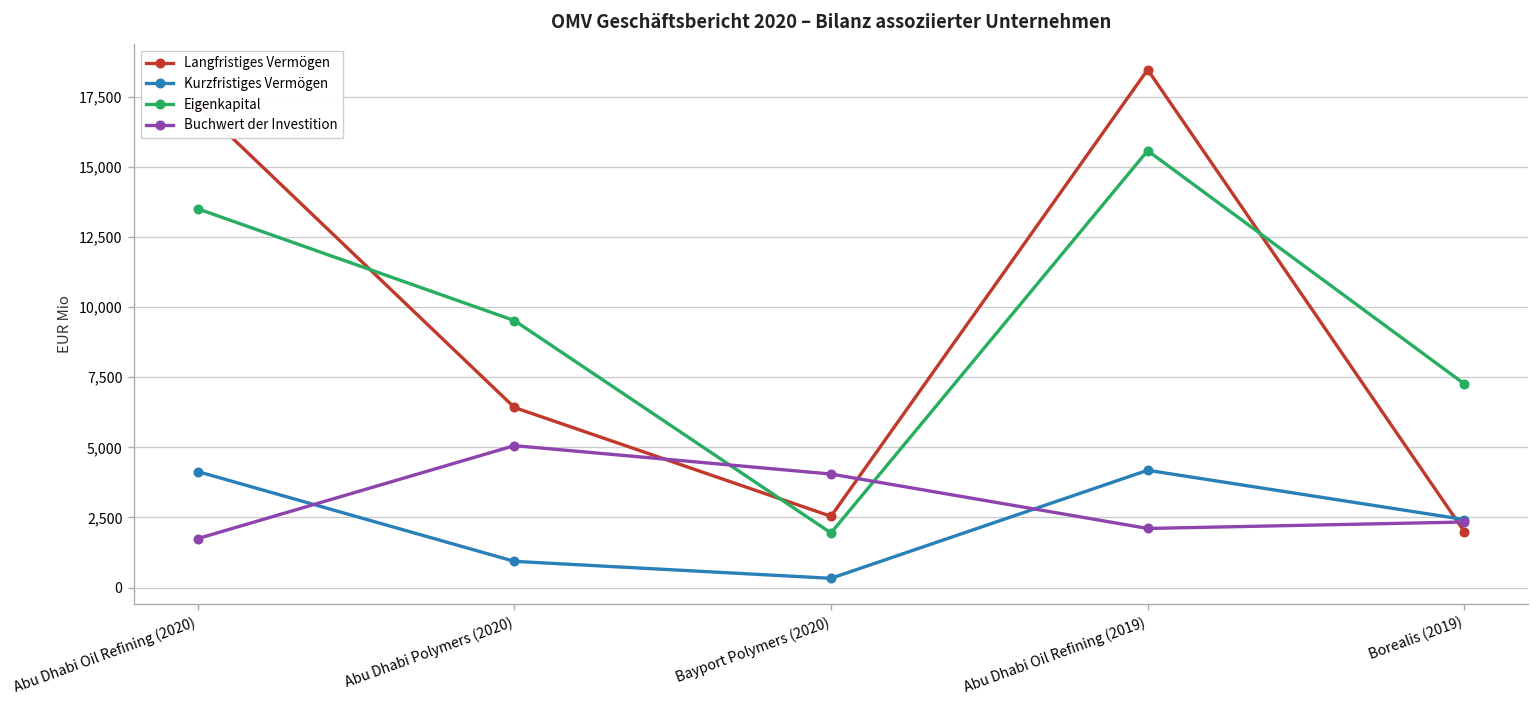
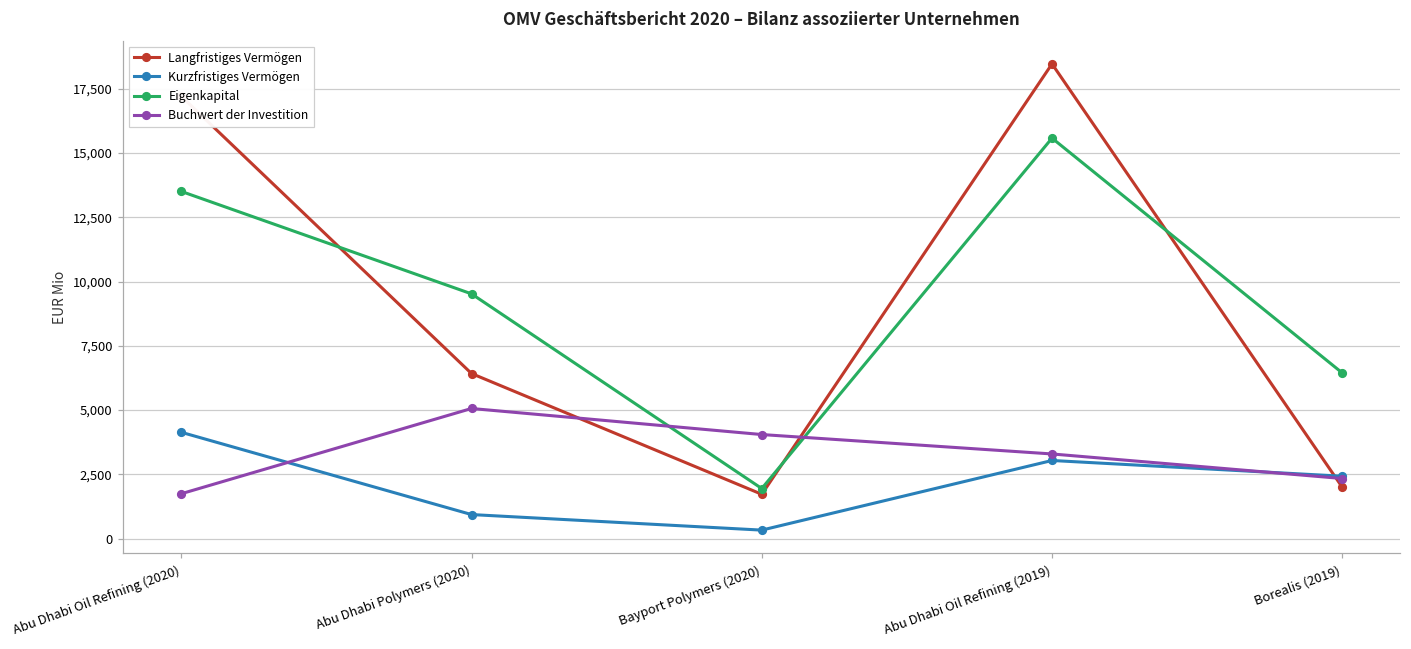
Langfristiges Vermögen, Bayport Polymers (2020): 2,500 -> 1,700
Kurzfristiges Vermögen, Abu Dhabi Oil Refining (2019): 4,200 -> 3,000
Buchwert der Investition, Abu Dhabi Oil Refining (2019): 2,100 -> 3,300
Eigenkapital, Borealis (2019): 7,300 -> 6,400
